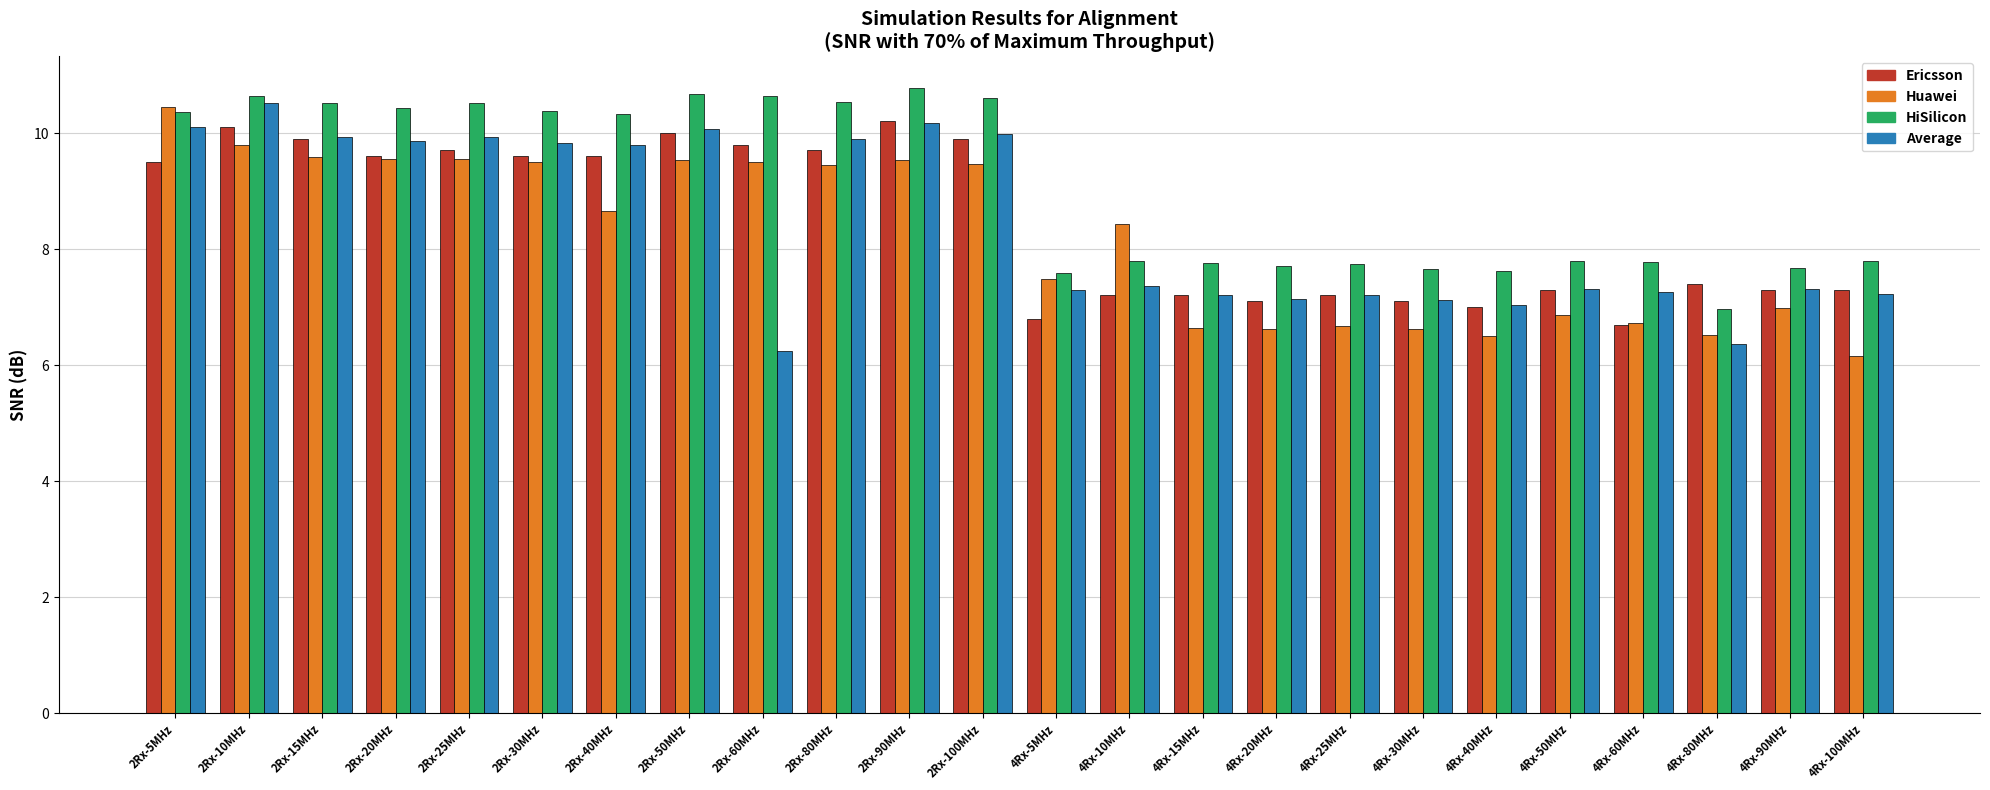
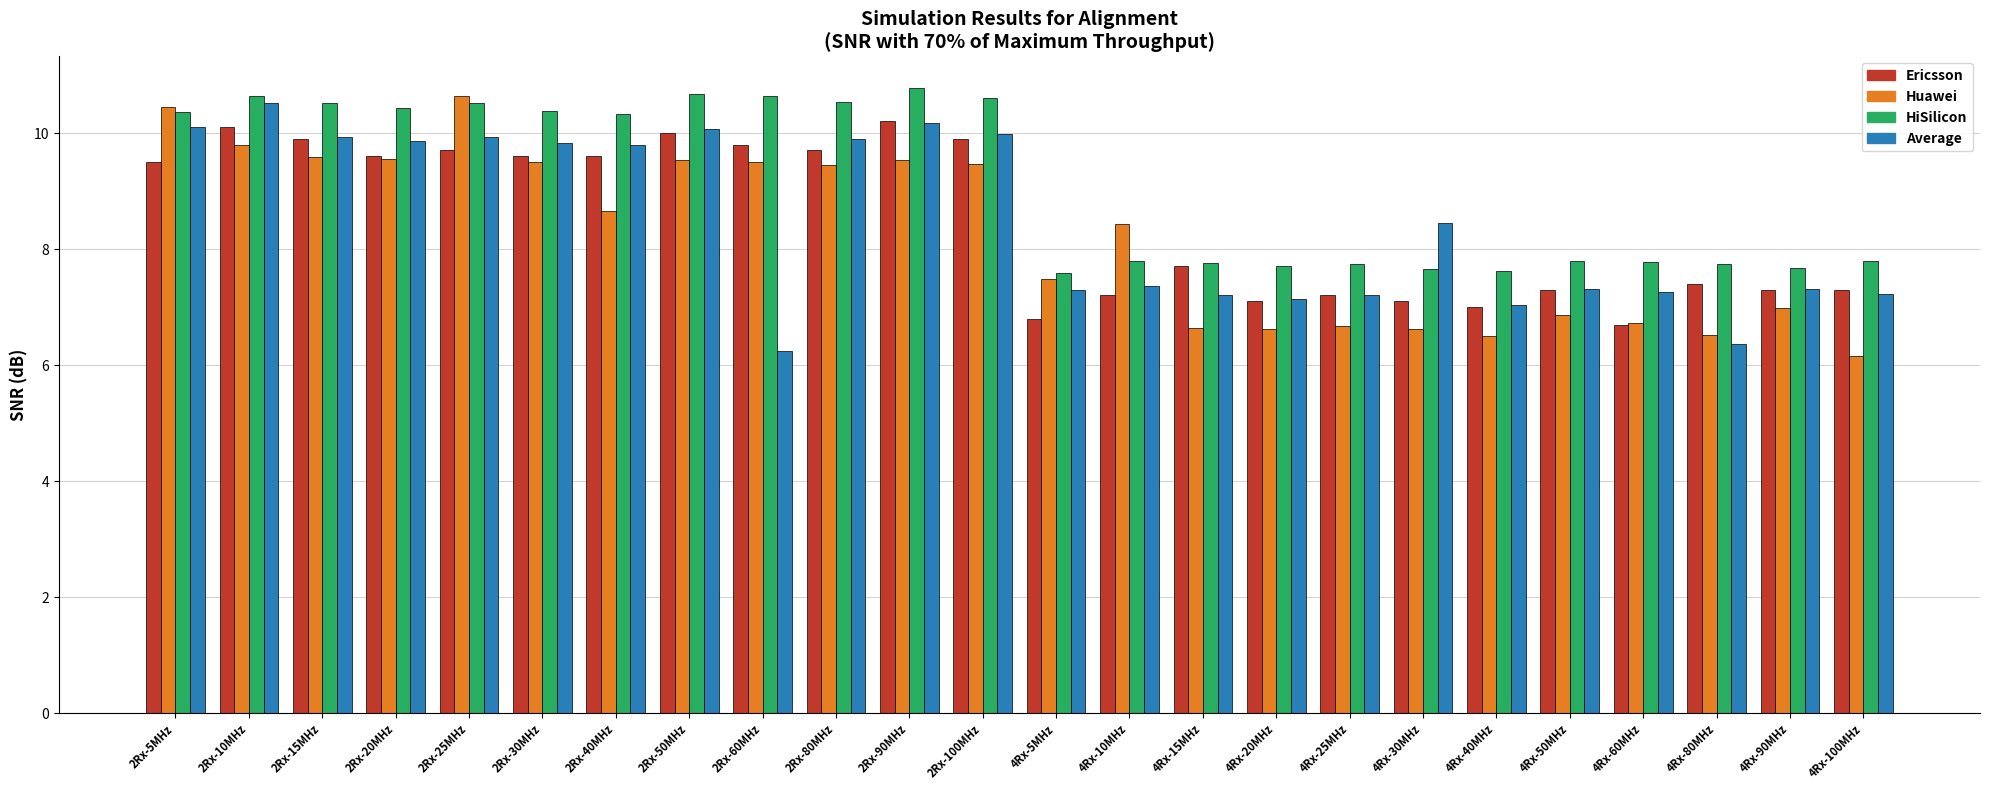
Huawei, 2Rx-25MHz: 9.6 -> 10.6
Ericsson, 4Rx-15MHz: 7.2 -> 7.7
Average, 4Rx-30MHz: 7.1 -> 8.4
HiSilicon, 4Rx-80MHz: 7.0 -> 7.8
